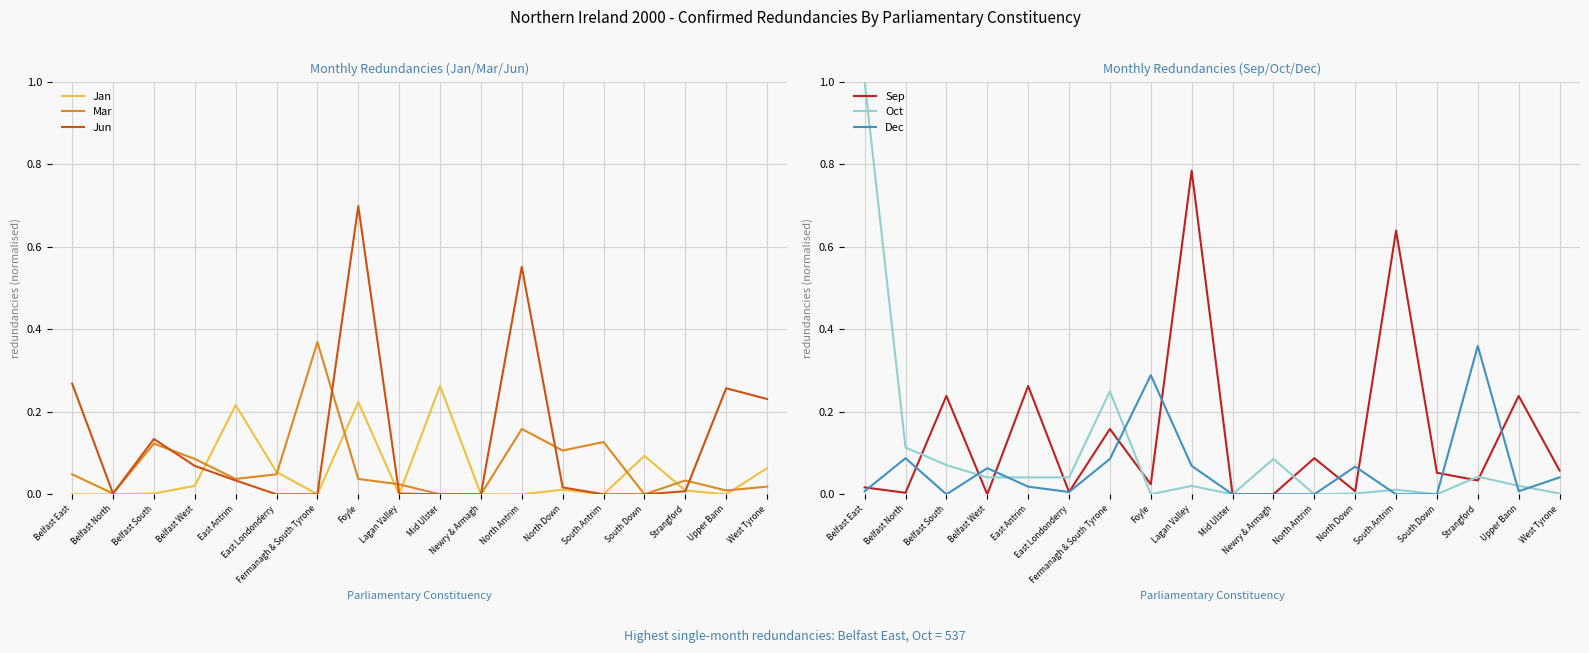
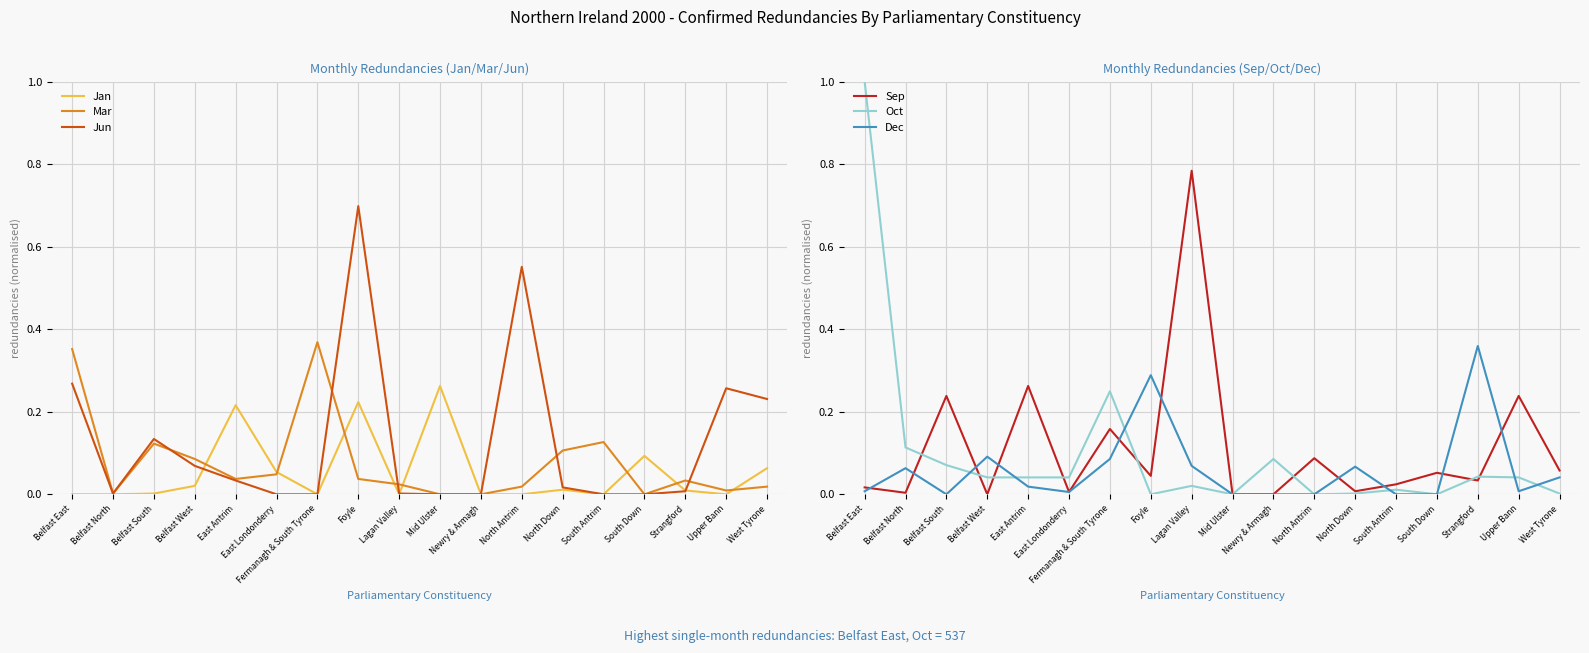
Monthly Redundancies (Jan/Mar/Jun), Mar, Belfast East: 0.05 -> 0.35
Monthly Redundancies (Jan/Mar/Jun), Mar, North Antrim: 0.16 -> 0.02
Monthly Redundancies (Sep/Oct/Dec), Dec, Belfast North: 0.09 -> 0.06
Monthly Redundancies (Sep/Oct/Dec), Dec, Belfast West: 0.06 -> 0.09
Monthly Redundancies (Sep/Oct/Dec), Sep, Foyle: 0.02 -> 0.04
Monthly Redundancies (Sep/Oct/Dec), Sep, South Antrim: 0.64 -> 0.02
Monthly Redundancies (Sep/Oct/Dec), Oct, Upper Bann: 0.02 -> 0.04
